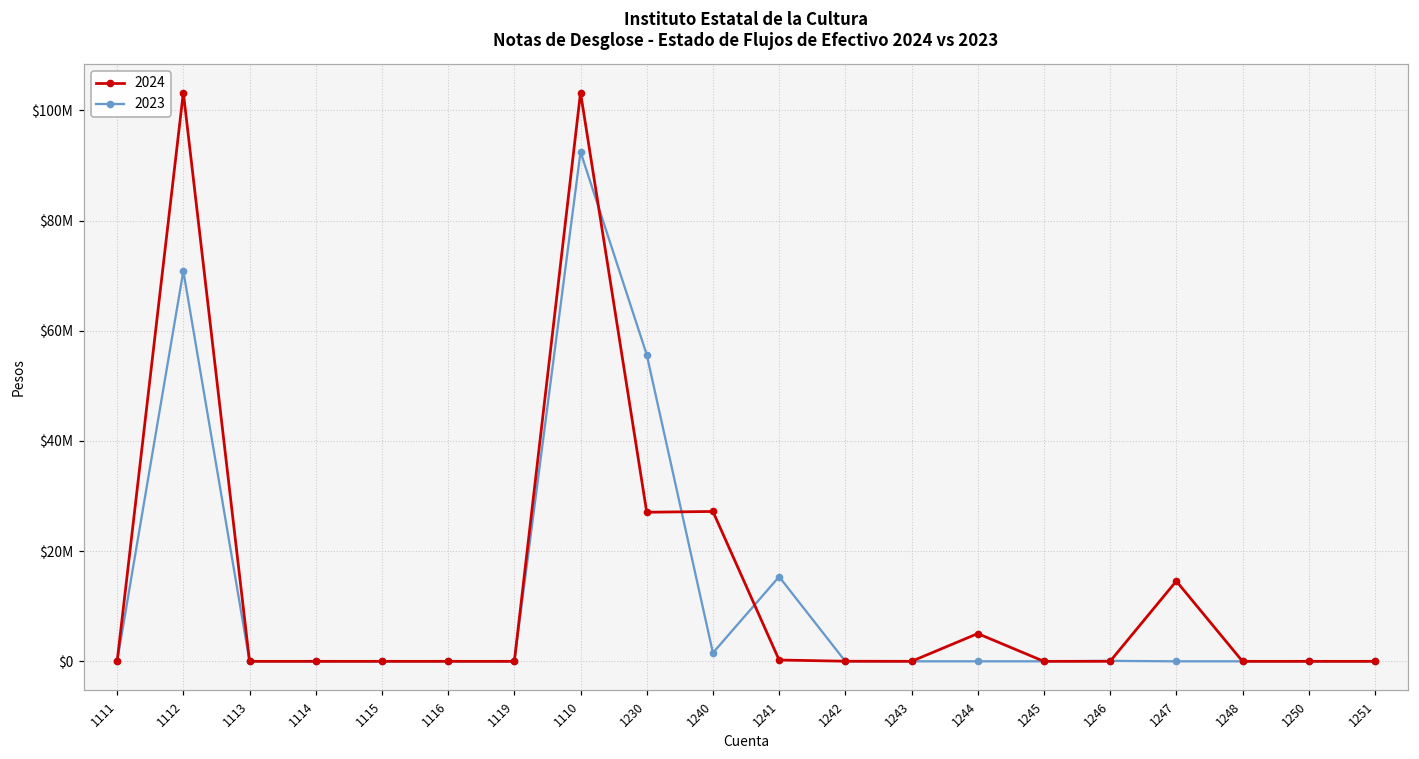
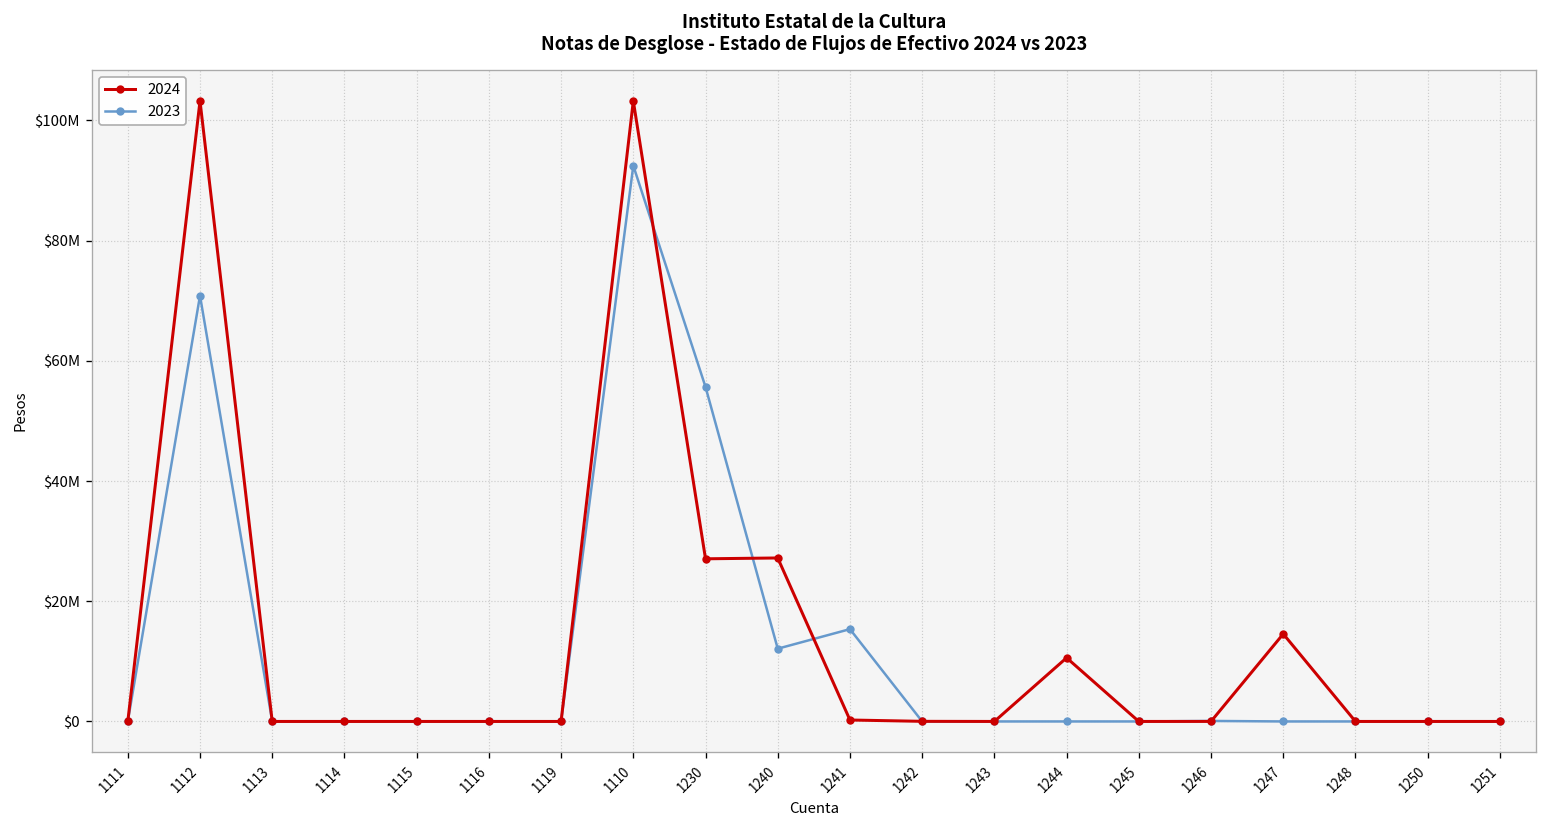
2023, 1240: $2000000 -> $12000000
2024, 1244: $5000000 -> $11000000
